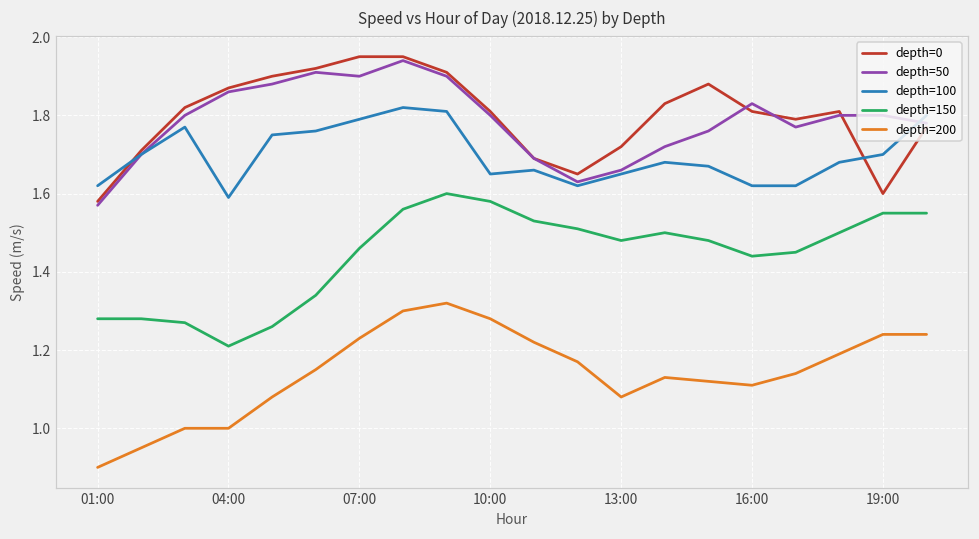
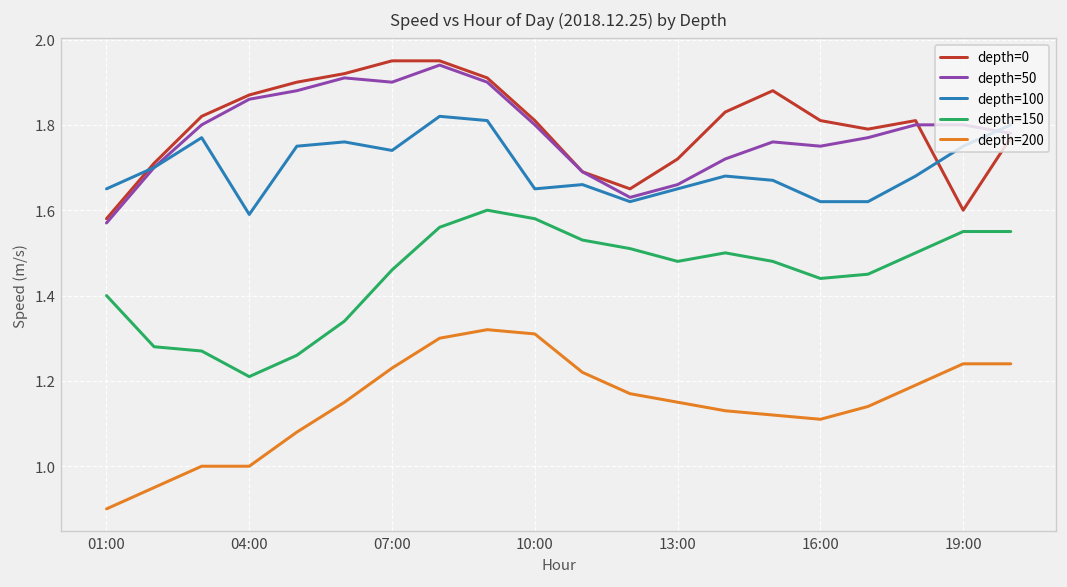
depth=100, 01:00: 1.62 -> 1.65
depth=150, 01:00: 1.28 -> 1.40
depth=100, 07:00: 1.79 -> 1.74
depth=200, 10:00: 1.28 -> 1.31
depth=200, 13:00: 1.08 -> 1.15
depth=50, 16:00: 1.83 -> 1.75
depth=100, 19:00: 1.70 -> 1.75
